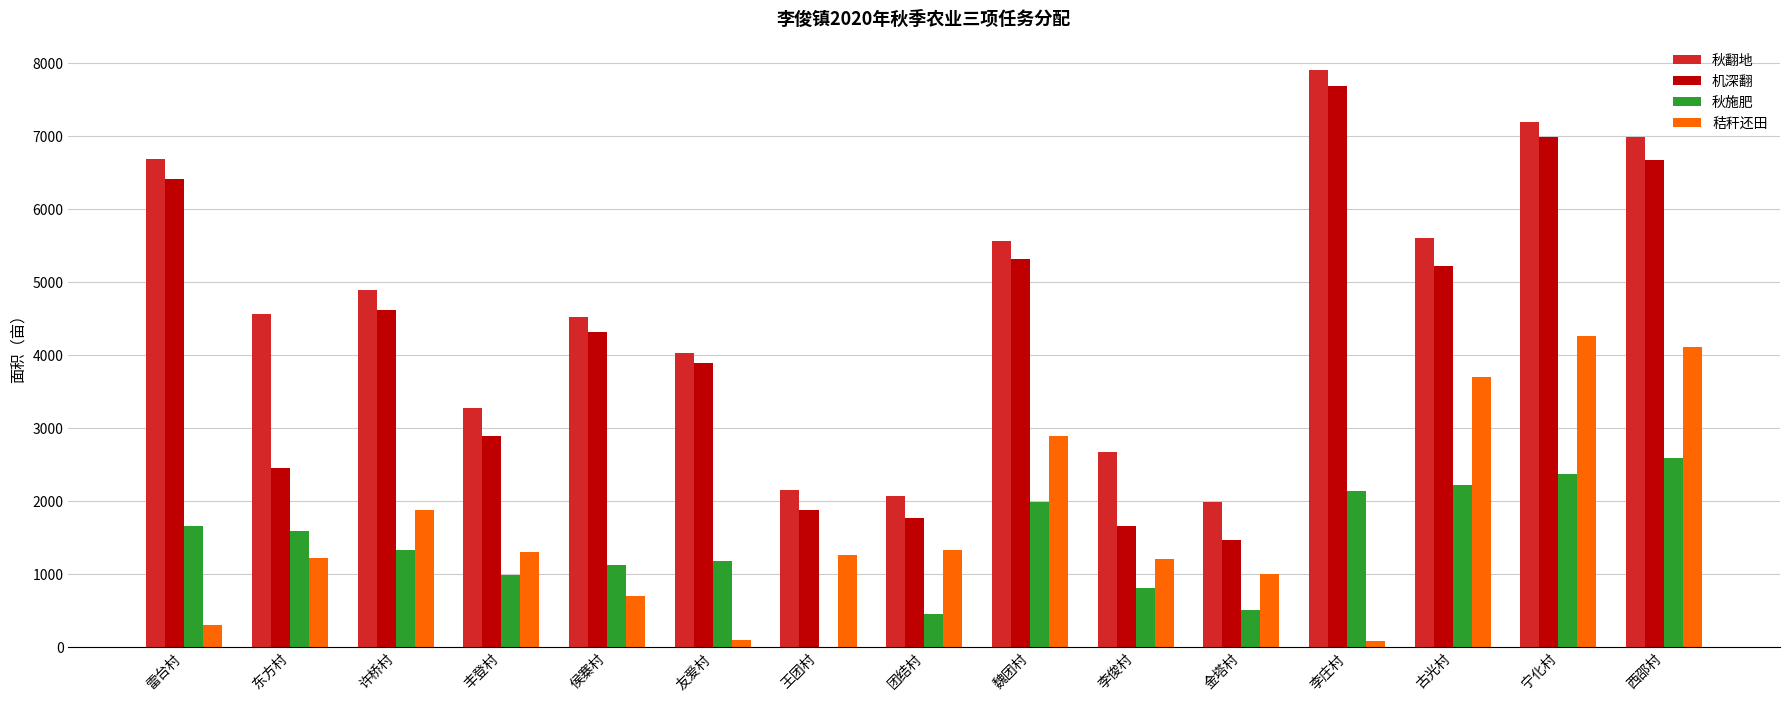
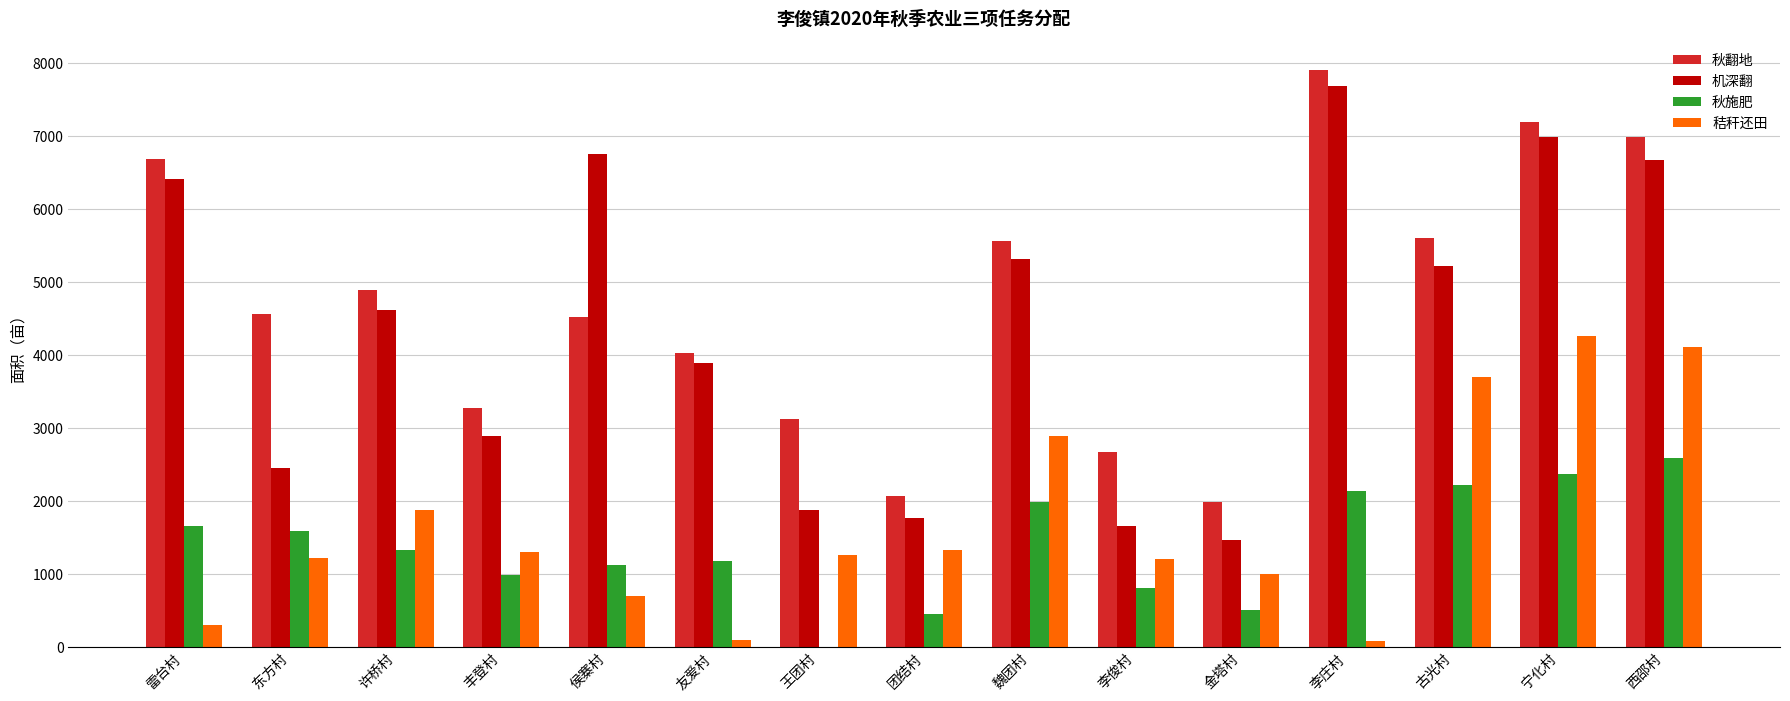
机深翻, 侯寨村: 4300 -> 6700
秋翻地, 王团村: 2200 -> 3100
